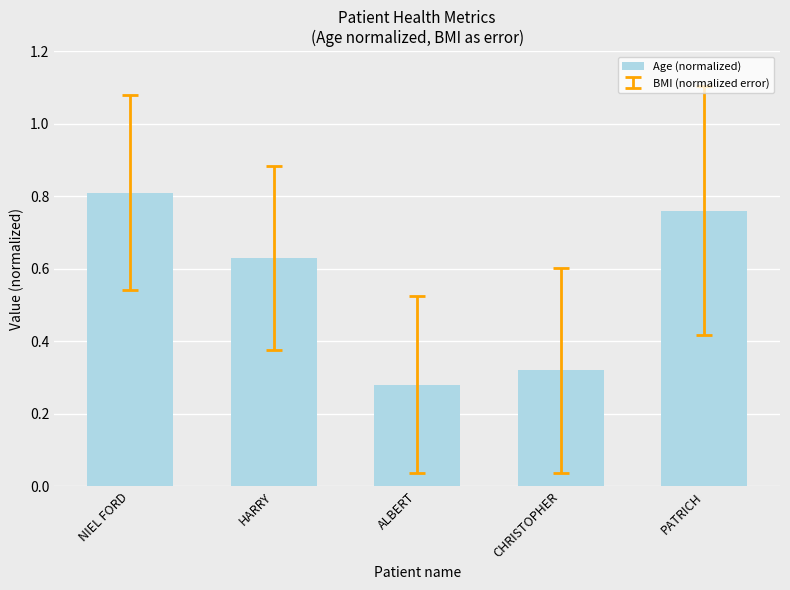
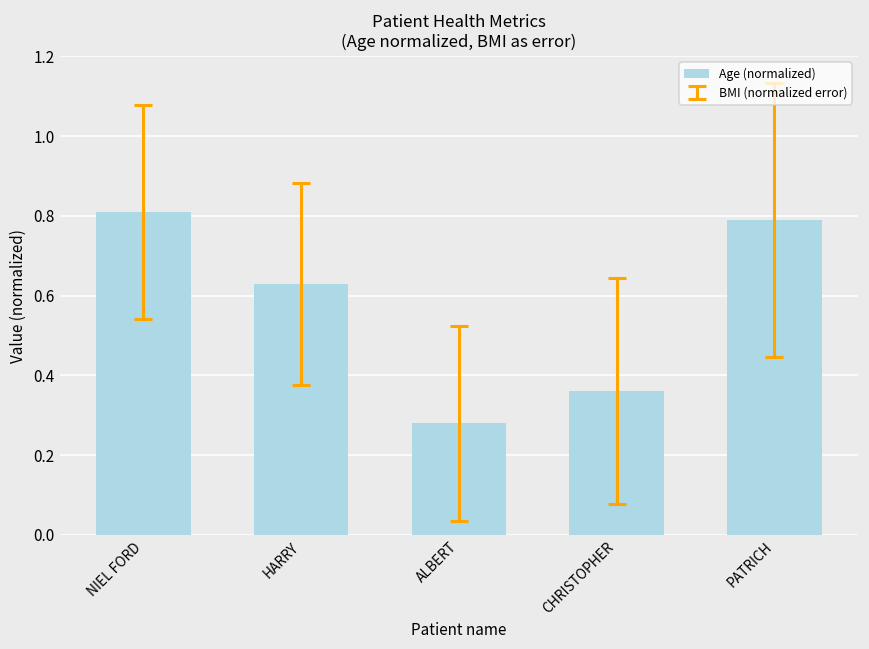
Age (normalized), CHRISTOPHER: 0.32 -> 0.36
Age (normalized), PATRICH: 0.76 -> 0.79
